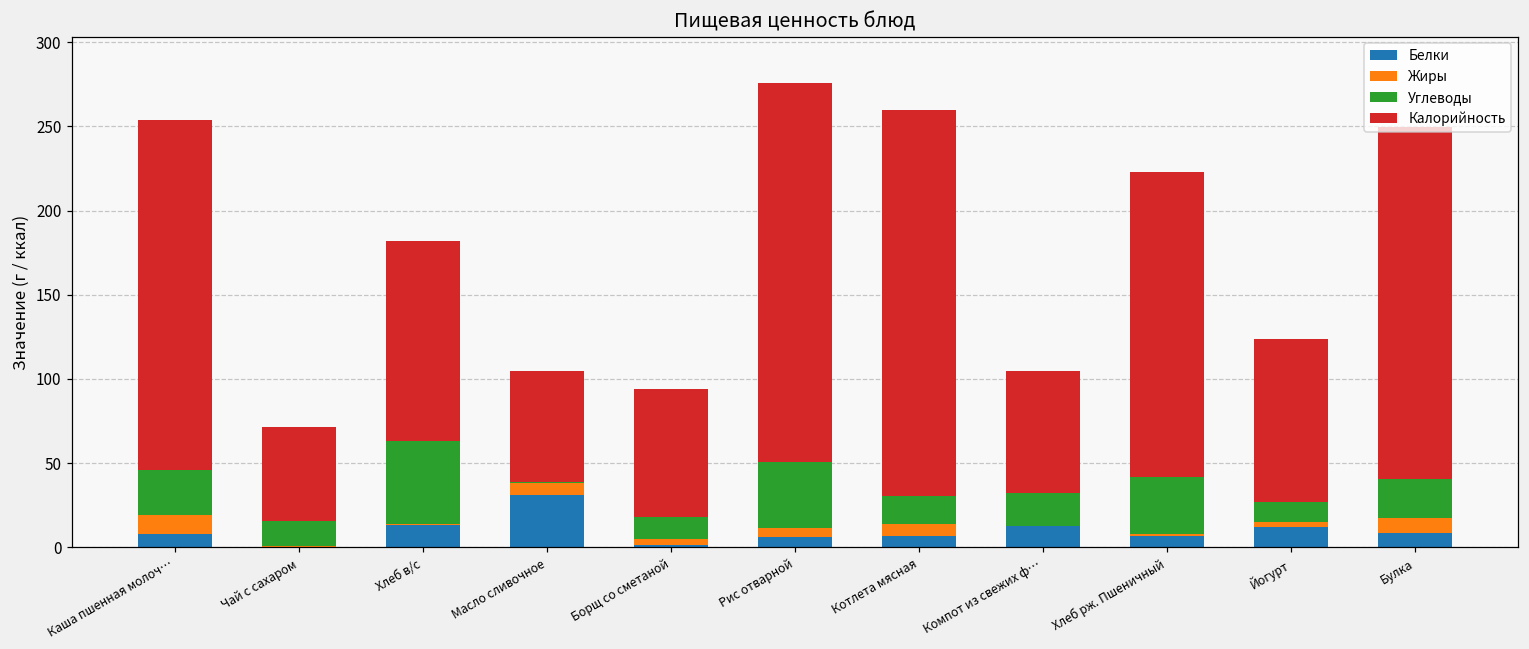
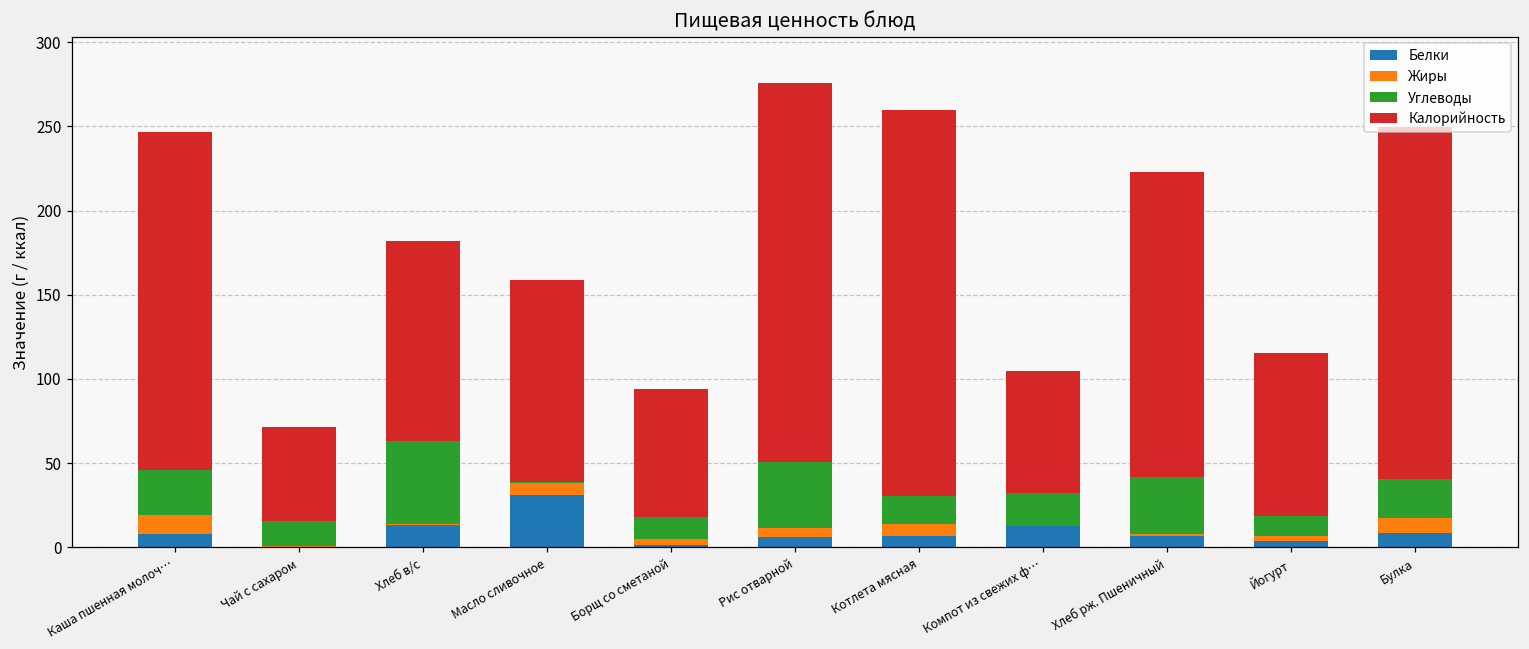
Калорийность, Каша пшенная молоч…: 208 -> 201
Калорийность, Масло сливочное: 66 -> 120
Белки, Йогурт: 12 -> 4
